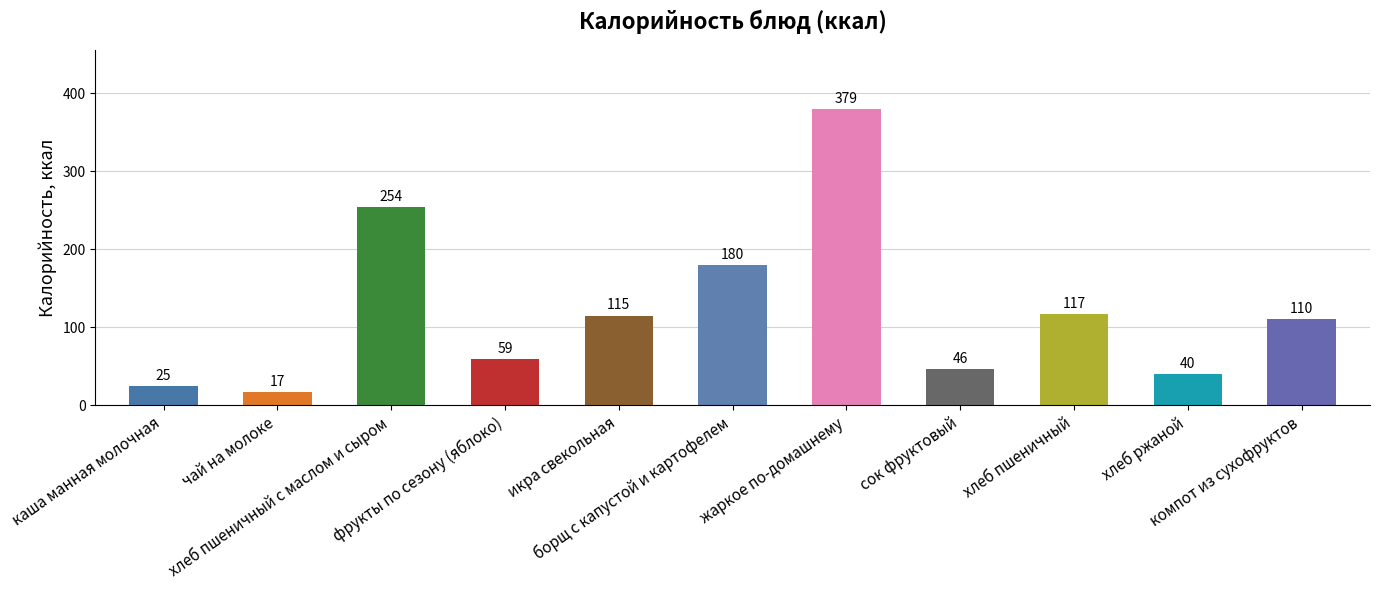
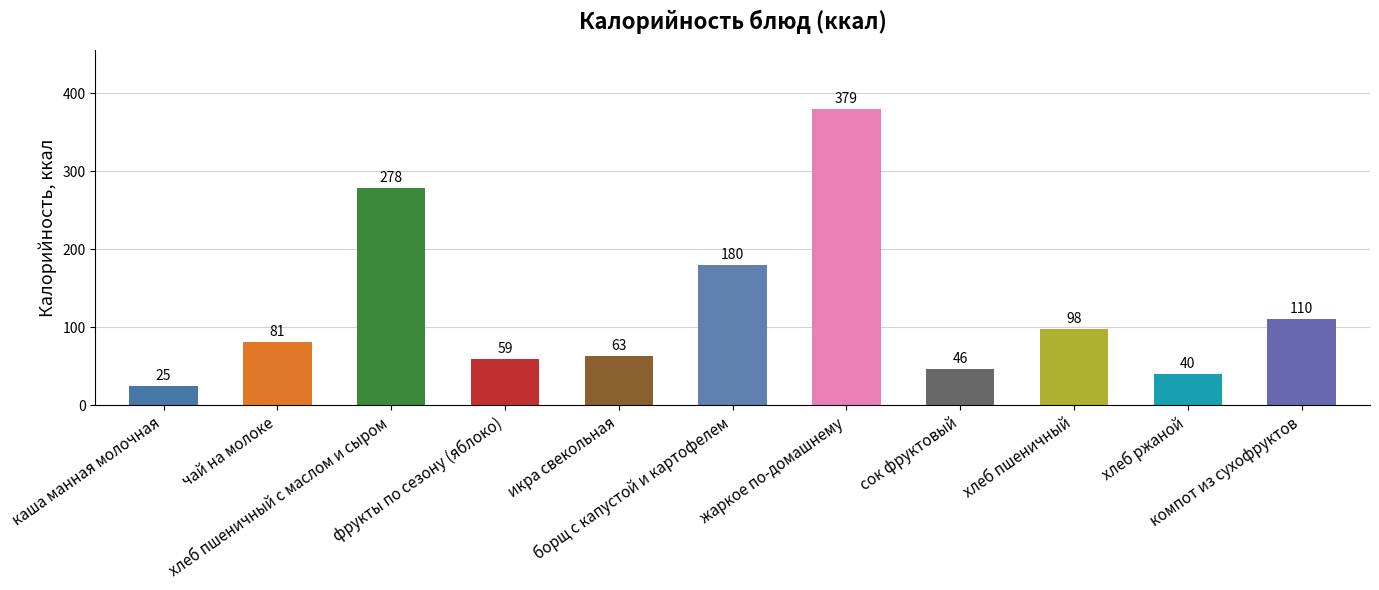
чай на молоке: 17 -> 81
хлеб пшеничный с маслом и сыром: 254 -> 278
икра свекольная: 115 -> 63
хлеб пшеничный: 117 -> 98
